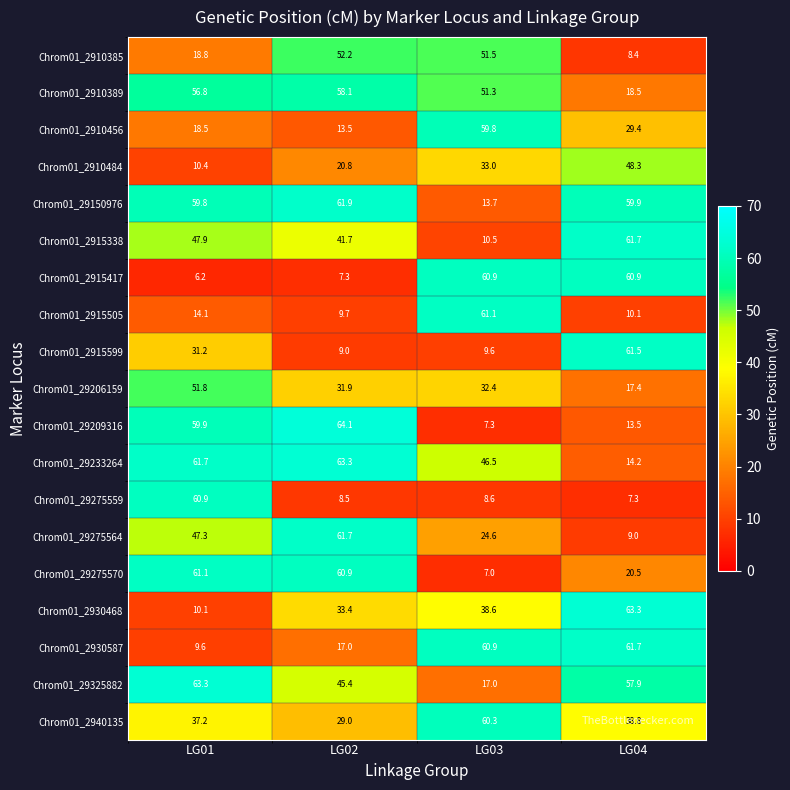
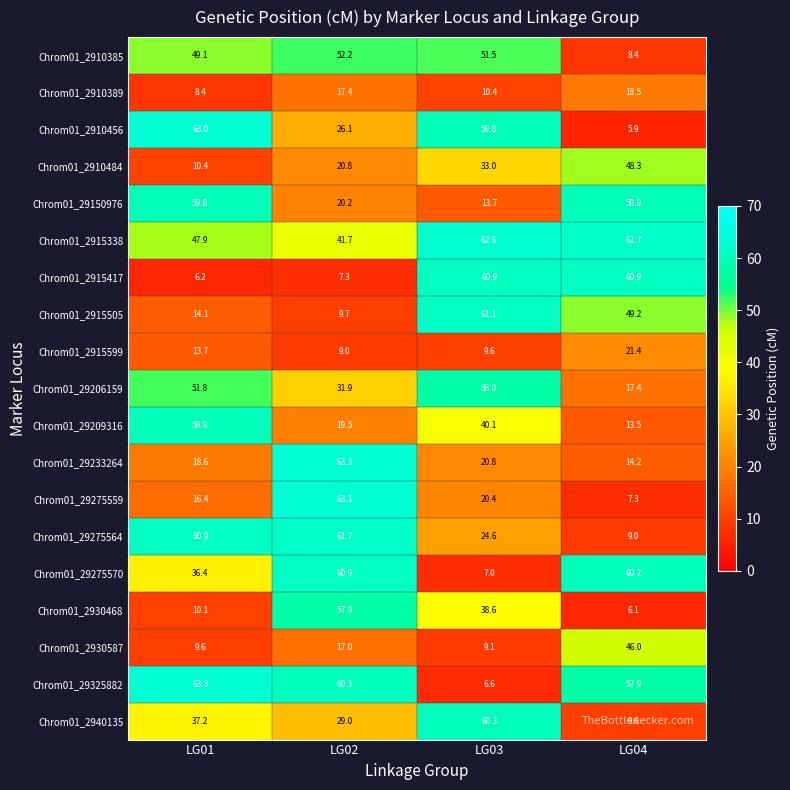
Chrom01_2910385, LG01: 18.8 -> 49.1
Chrom01_2910389, LG01: 56.8 -> 8.4
Chrom01_2910389, LG02: 58.1 -> 17.4
Chrom01_2910389, LG03: 51.3 -> 10.4
Chrom01_2910456, LG01: 18.5 -> 63.0
Chrom01_2910456, LG02: 13.5 -> 26.1
Chrom01_2910456, LG04: 29.4 -> 5.9
Chrom01_29150976, LG02: 61.9 -> 20.2
Chrom01_2915338, LG03: 10.5 -> 62.6
Chrom01_2915505, LG04: 10.1 -> 49.2
Chrom01_2915599, LG01: 31.2 -> 13.7
Chrom01_2915599, LG04: 61.5 -> 21.4
Chrom01_29206159, LG03: 32.4 -> 58.0
Chrom01_29209316, LG02: 64.1 -> 19.5
Chrom01_29209316, LG03: 7.3 -> 40.1
Chrom01_29233264, LG01: 61.7 -> 18.6
Chrom01_29233264, LG03: 46.5 -> 20.8
Chrom01_29275559, LG01: 60.9 -> 16.4
Chrom01_29275559, LG02: 8.5 -> 63.1
Chrom01_29275559, LG03: 8.6 -> 20.4
Chrom01_29275564, LG01: 47.3 -> 60.9
Chrom01_29275570, LG01: 61.1 -> 36.4
Chrom01_29275570, LG04: 20.5 -> 60.2
Chrom01_2930468, LG02: 33.4 -> 57.9
Chrom01_2930468, LG04: 63.3 -> 6.1
Chrom01_2930587, LG03: 60.9 -> 9.1
Chrom01_2930587, LG04: 61.7 -> 46.0
Chrom01_29325882, LG02: 45.4 -> 60.3
Chrom01_29325882, LG03: 17.0 -> 6.6
Chrom01_2940135, LG04: 38.8 -> 9.6
